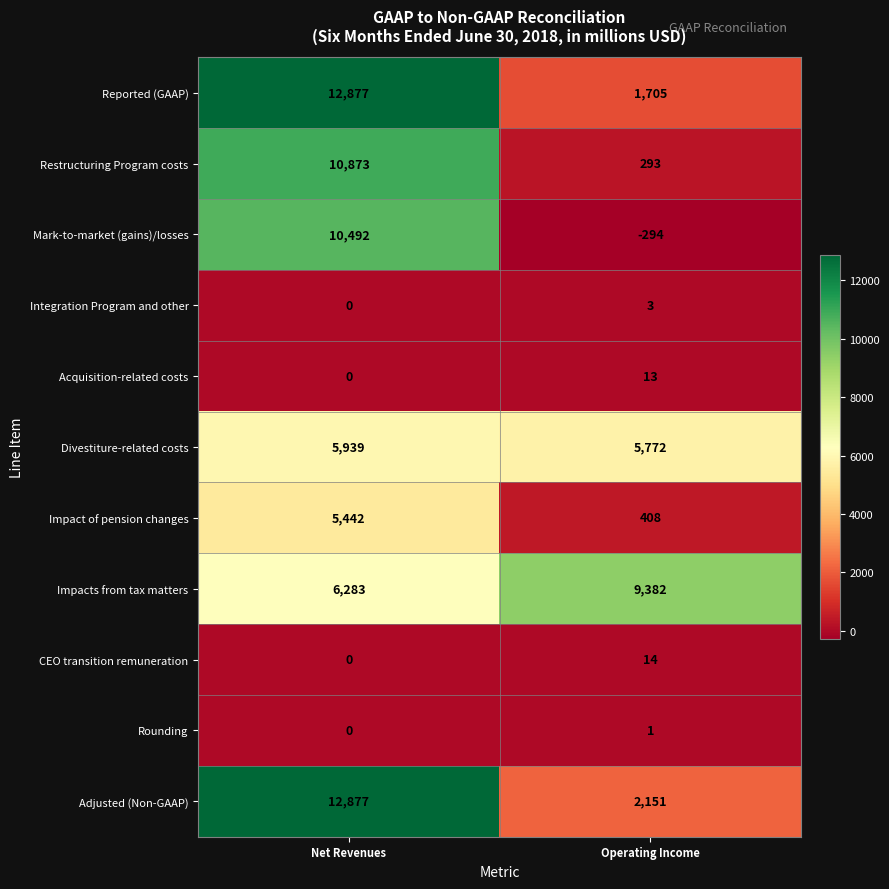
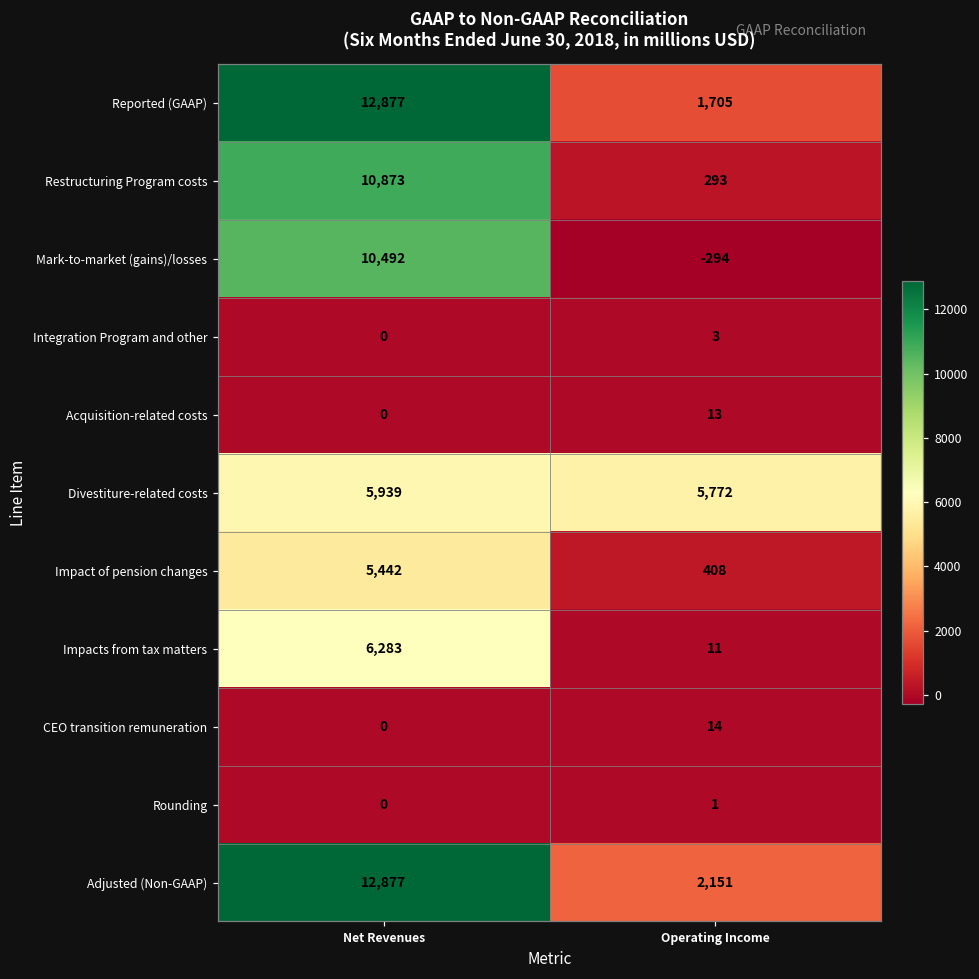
Impacts from tax matters, Operating Income: 9,382 -> 11
